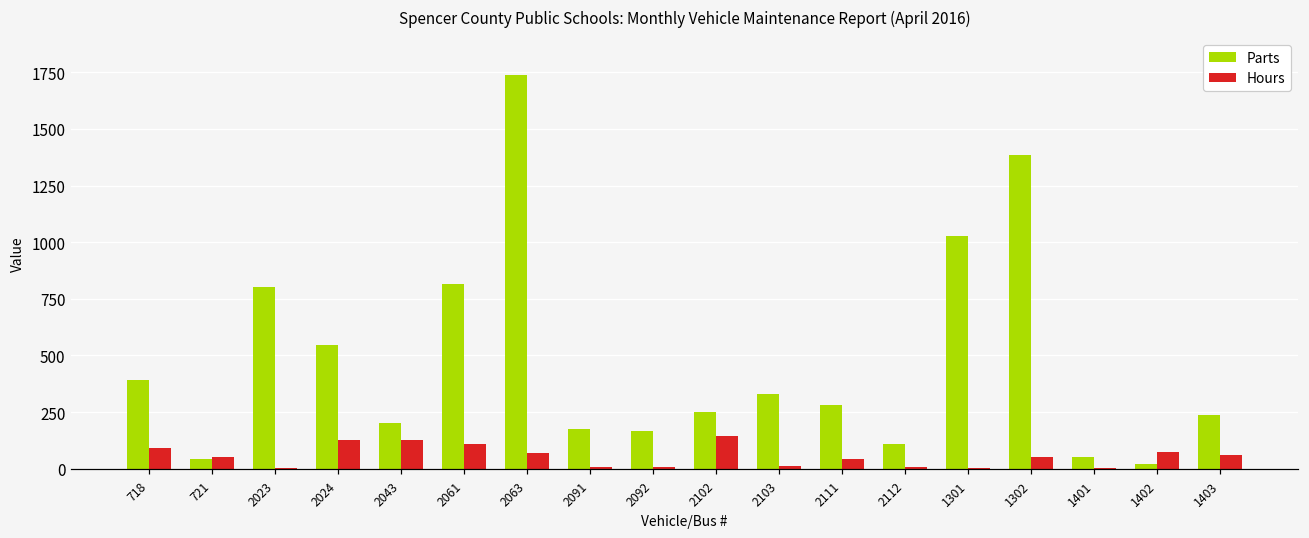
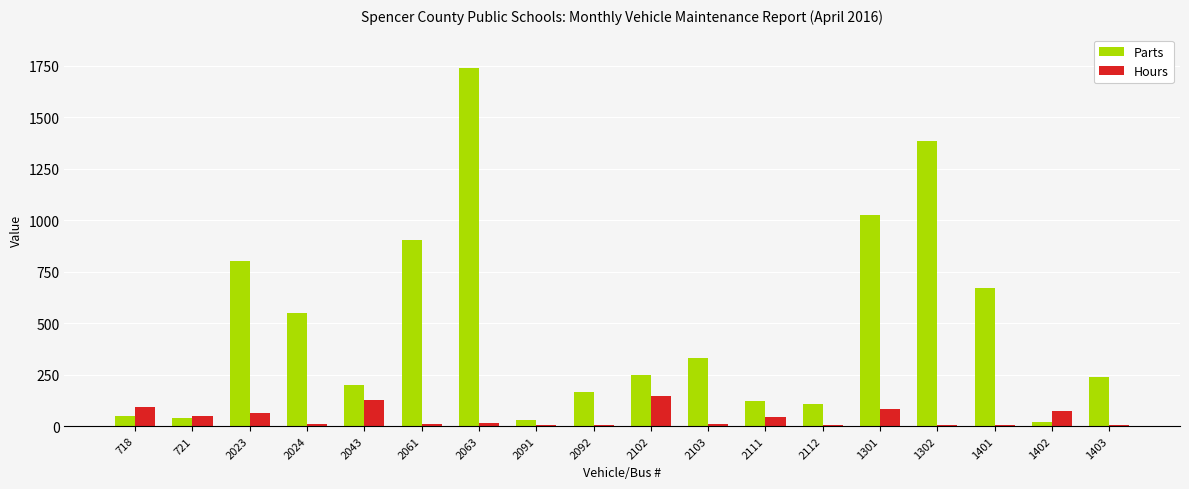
Parts, 718: 390 -> 50
Hours, 2023: 0 -> 60
Hours, 2024: 130 -> 10
Parts, 2061: 820 -> 900
Hours, 2061: 110 -> 10
Hours, 2063: 70 -> 20
Parts, 2091: 180 -> 30
Parts, 2111: 280 -> 120
Hours, 1301: 0 -> 80
Hours, 1302: 50 -> 0
Parts, 1401: 50 -> 670
Hours, 1403: 60 -> 0
